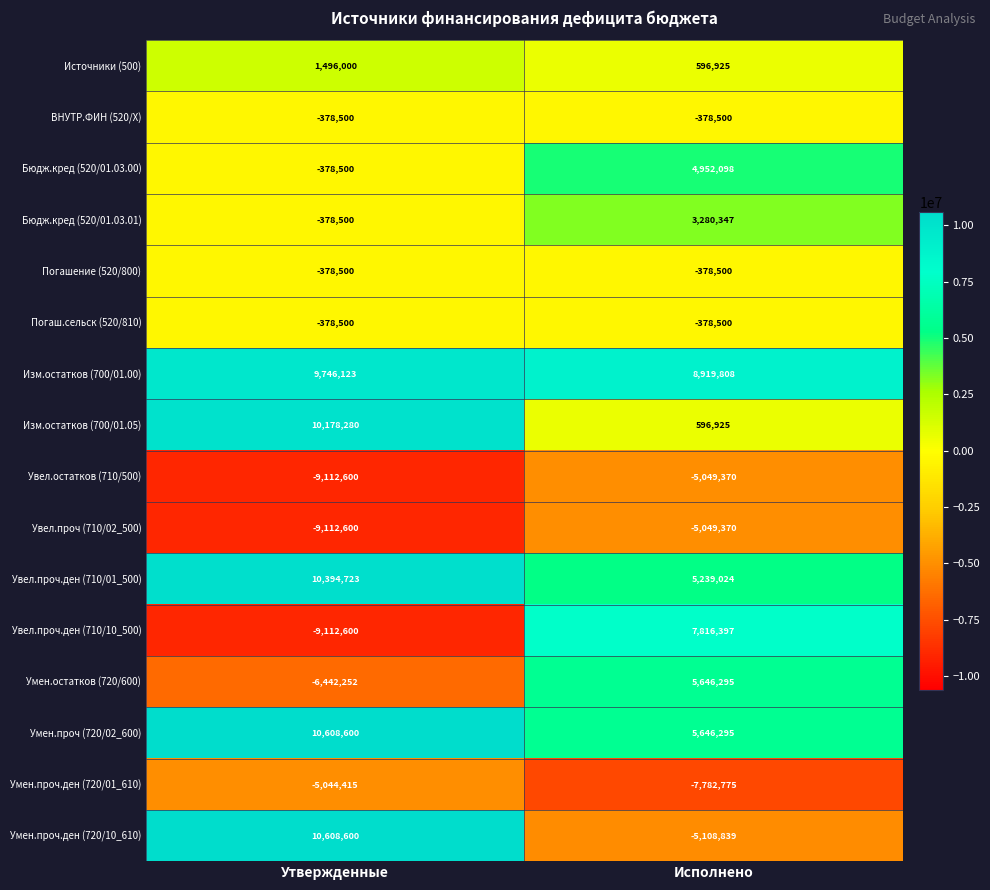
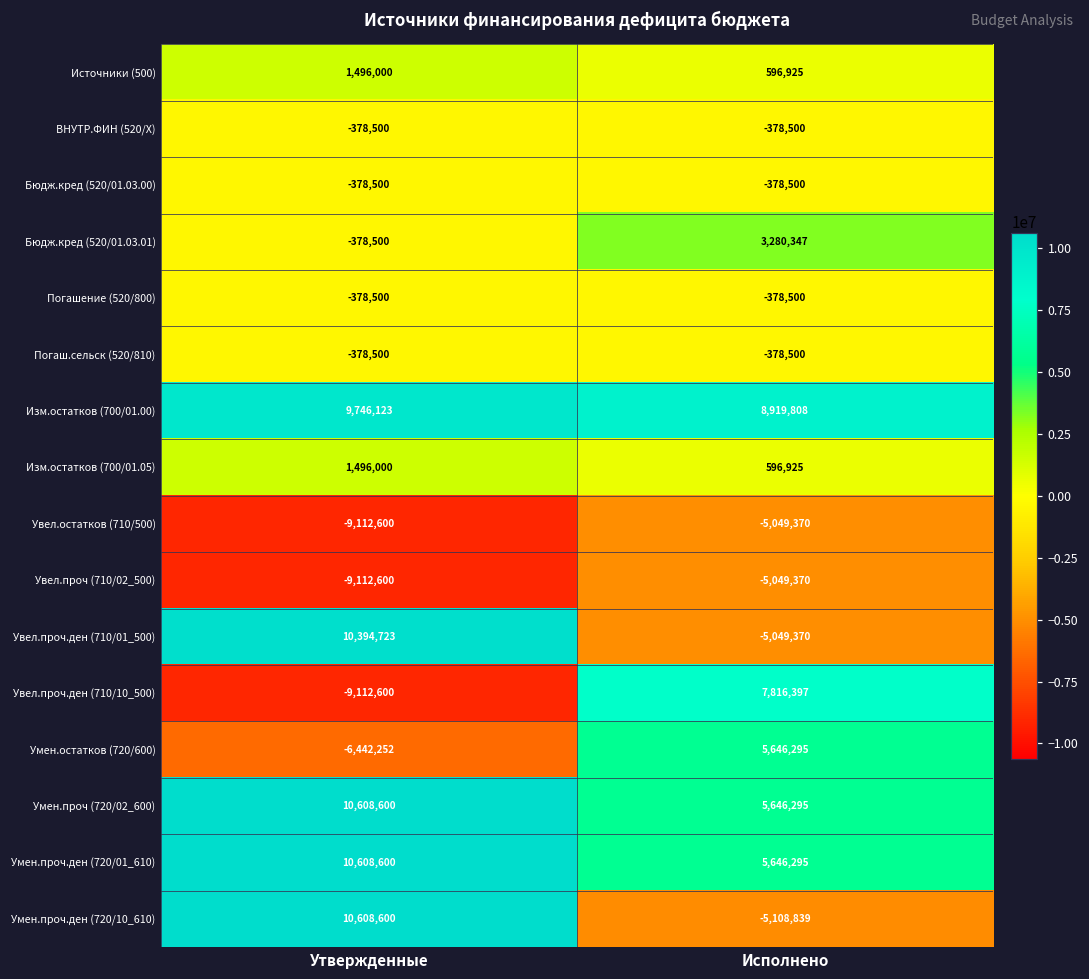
Бюдж.кред (520/01.03.00), Исполнено: 4,952,098 -> -378,500
Изм.остатков (700/01.05), Утвержденные: 10,178,280 -> 1,496,000
Увел.проч.ден (710/01_500), Исполнено: 5,239,024 -> -5,049,370
Умен.проч.ден (720/01_610), Утвержденные: -5,044,415 -> 10,608,600
Умен.проч.ден (720/01_610), Исполнено: -7,782,775 -> 5,646,295
